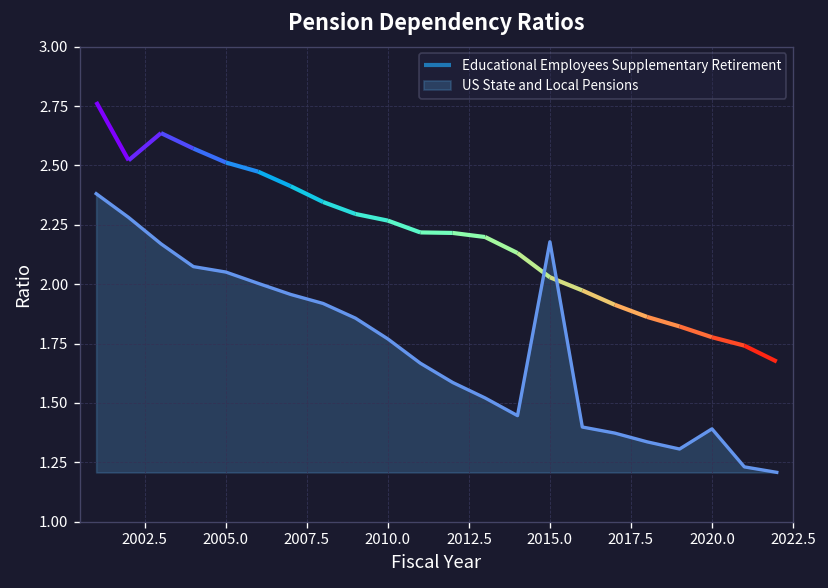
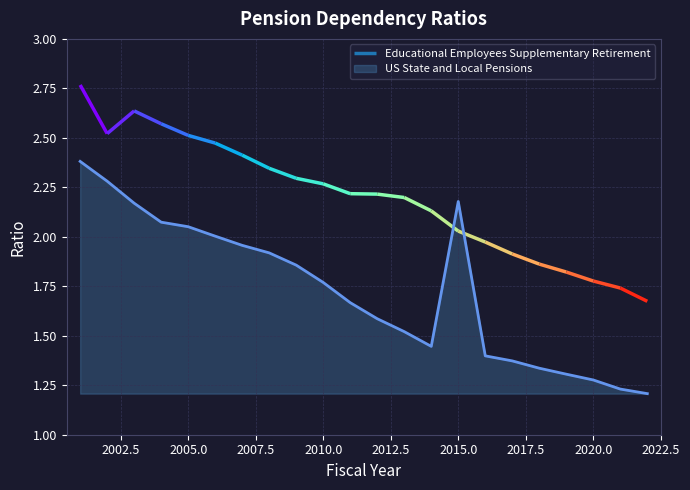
2020.0: 1.39 -> 1.28
